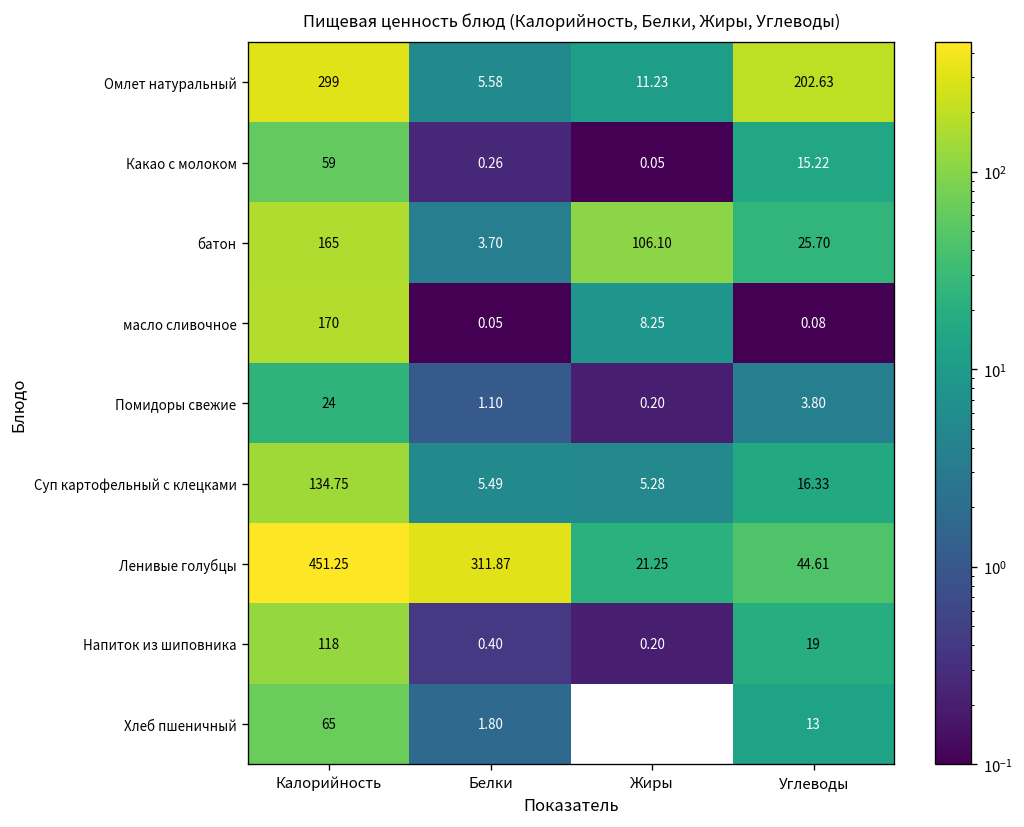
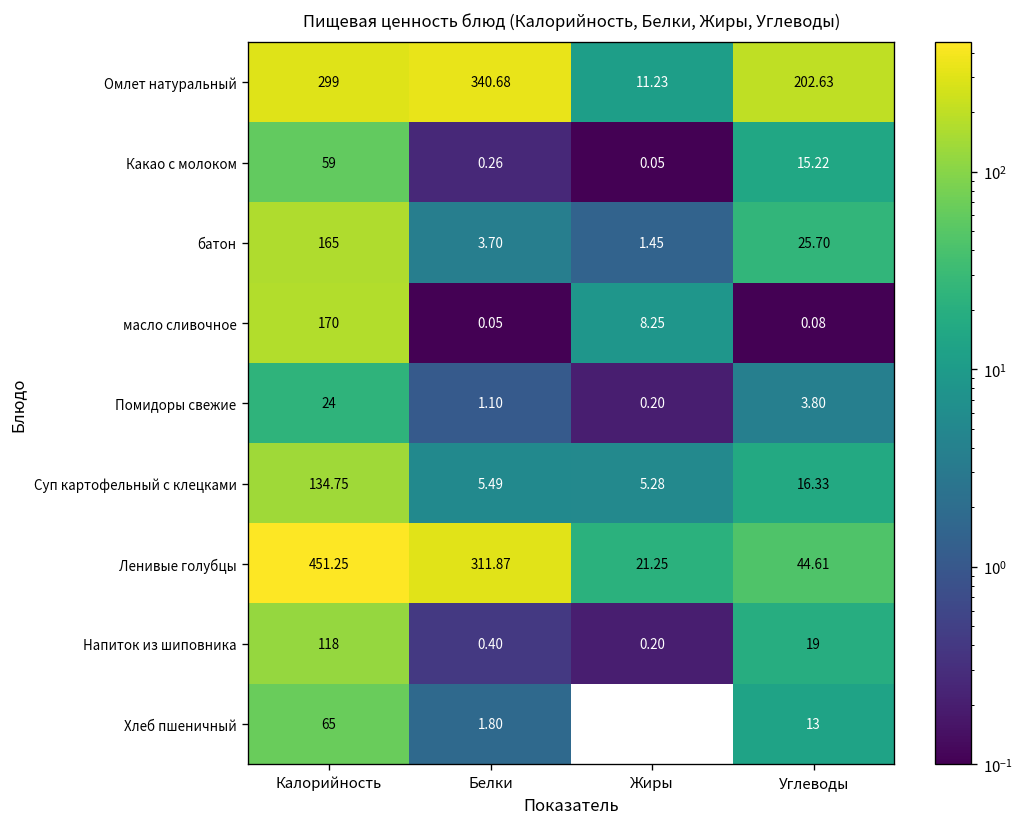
Омлет натуральный, Белки: 5.58 -> 340.68
батон, Жиры: 106.10 -> 1.45
